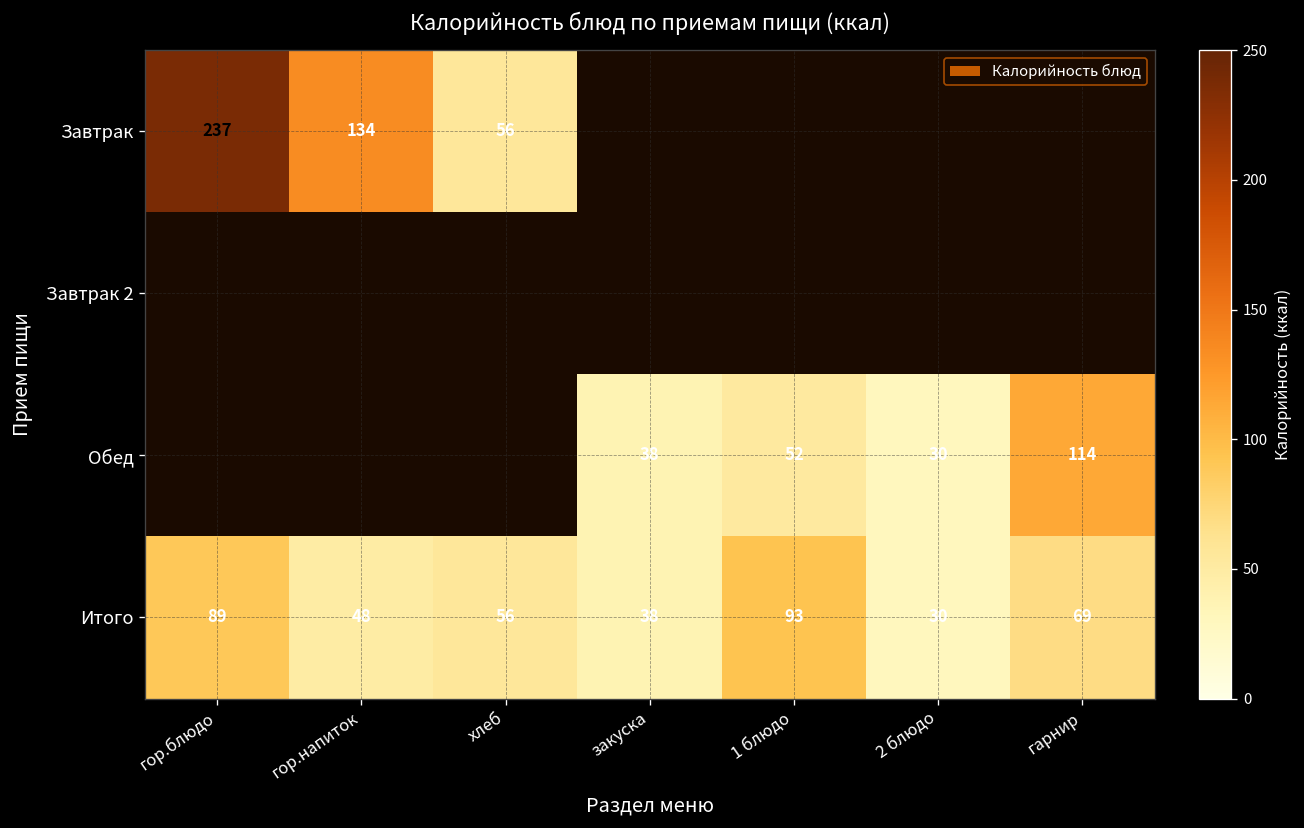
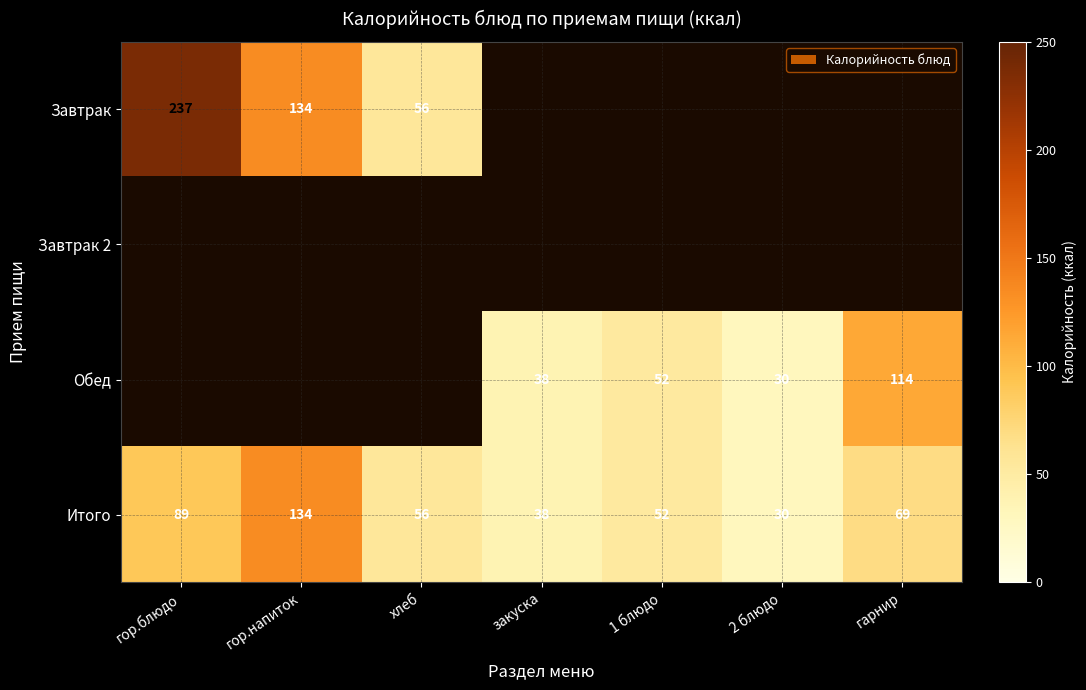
Итого, гор.напиток: 48 -> 134
Итого, 1 блюдо: 93 -> 52
